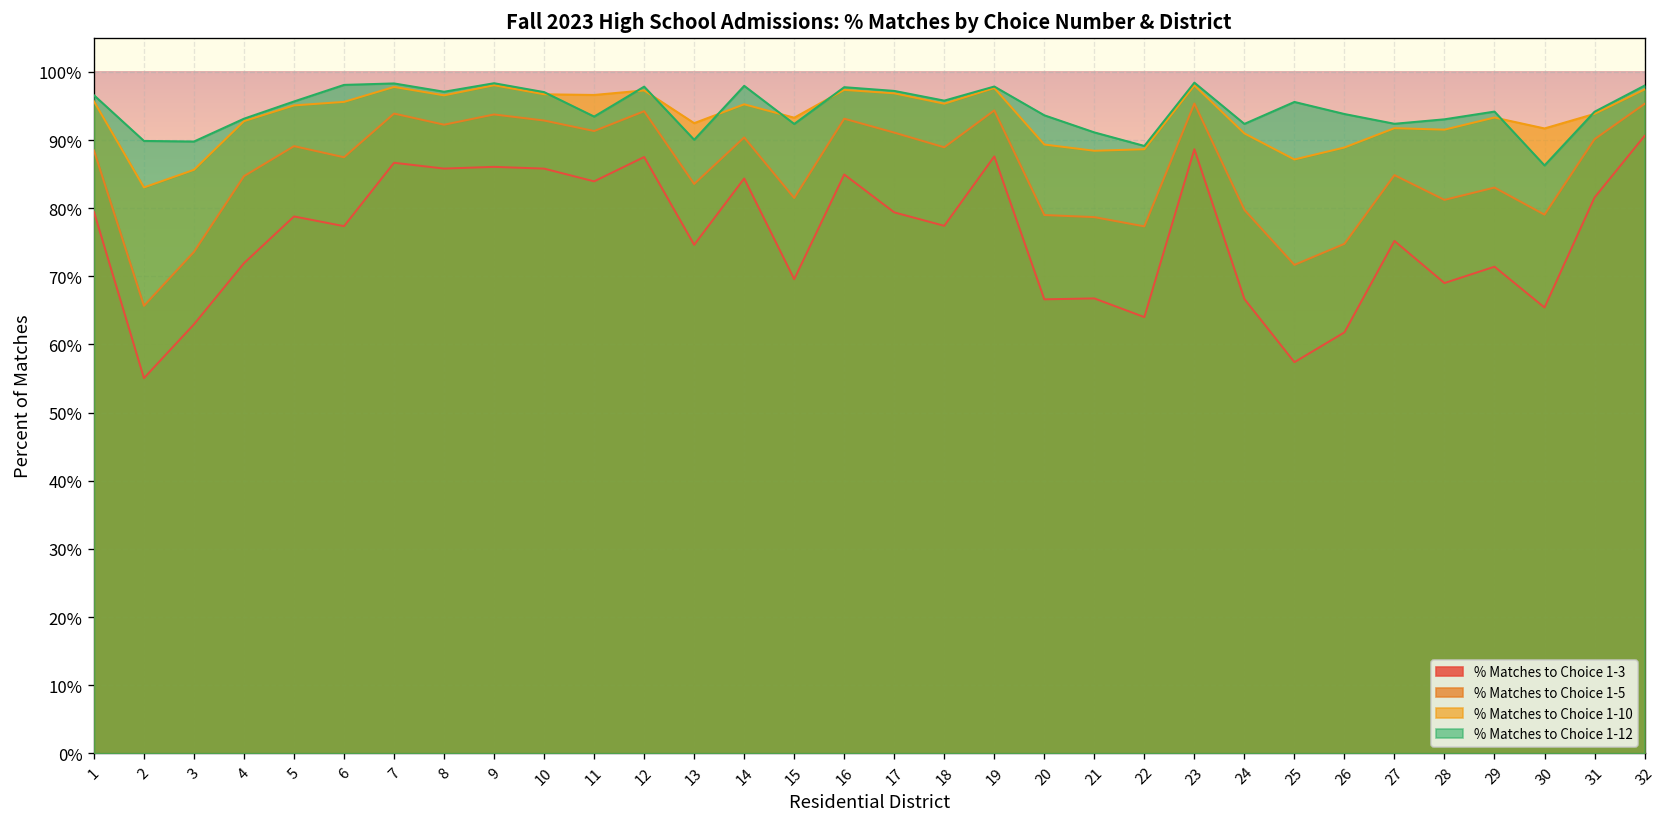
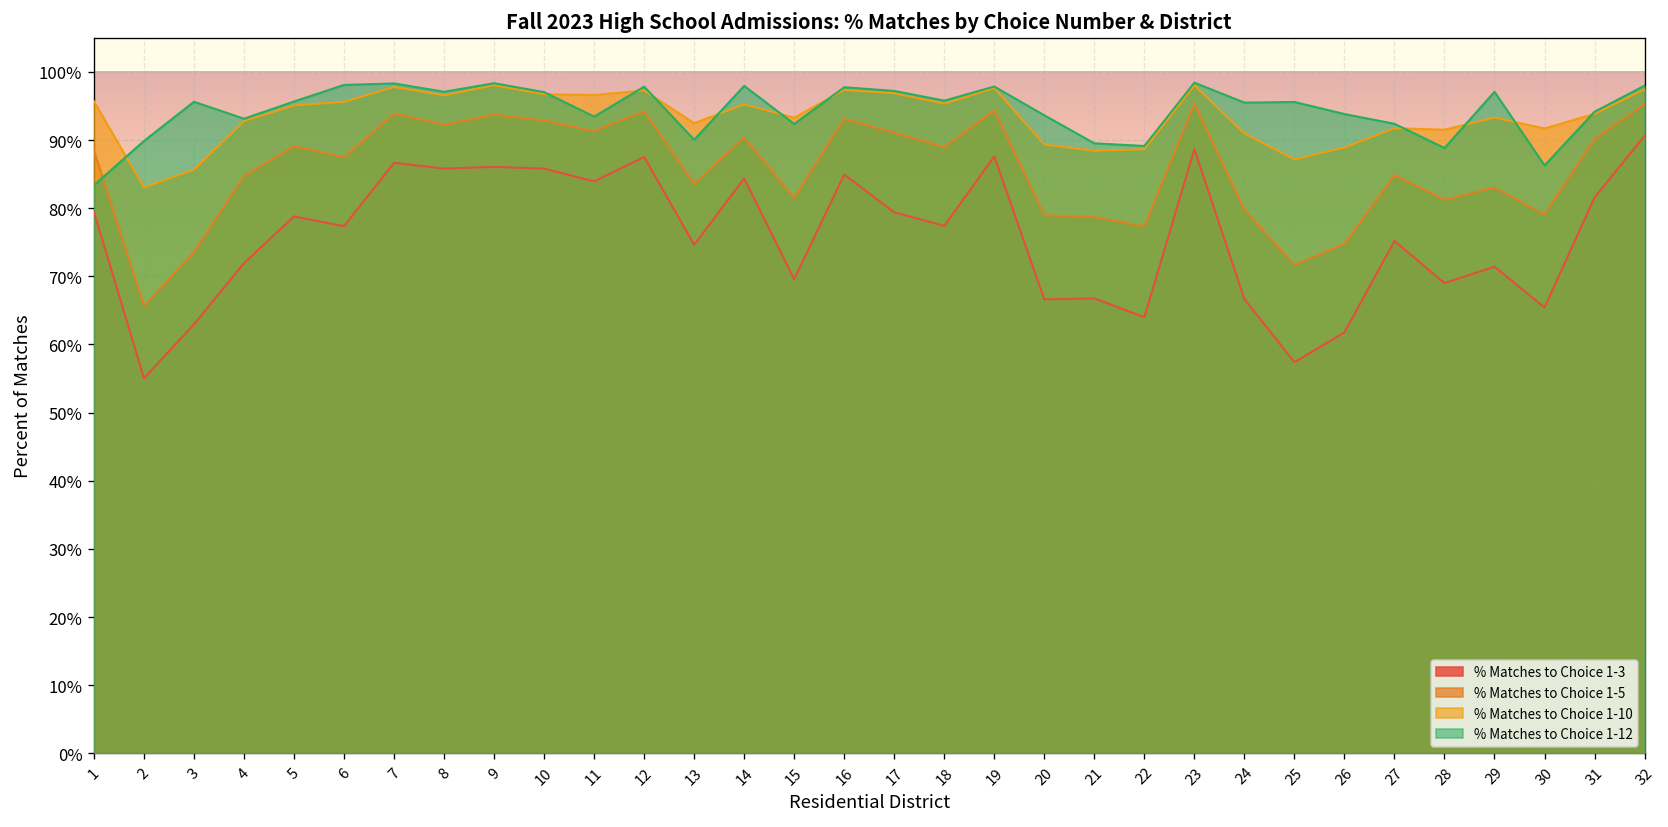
% Matches to Choice 1-12, 1: 97% -> 83%
% Matches to Choice 1-12, 3: 90% -> 96%
% Matches to Choice 1-12, 21: 91% -> 90%
% Matches to Choice 1-12, 24: 92% -> 95%
% Matches to Choice 1-12, 28: 93% -> 89%
% Matches to Choice 1-12, 29: 94% -> 97%
